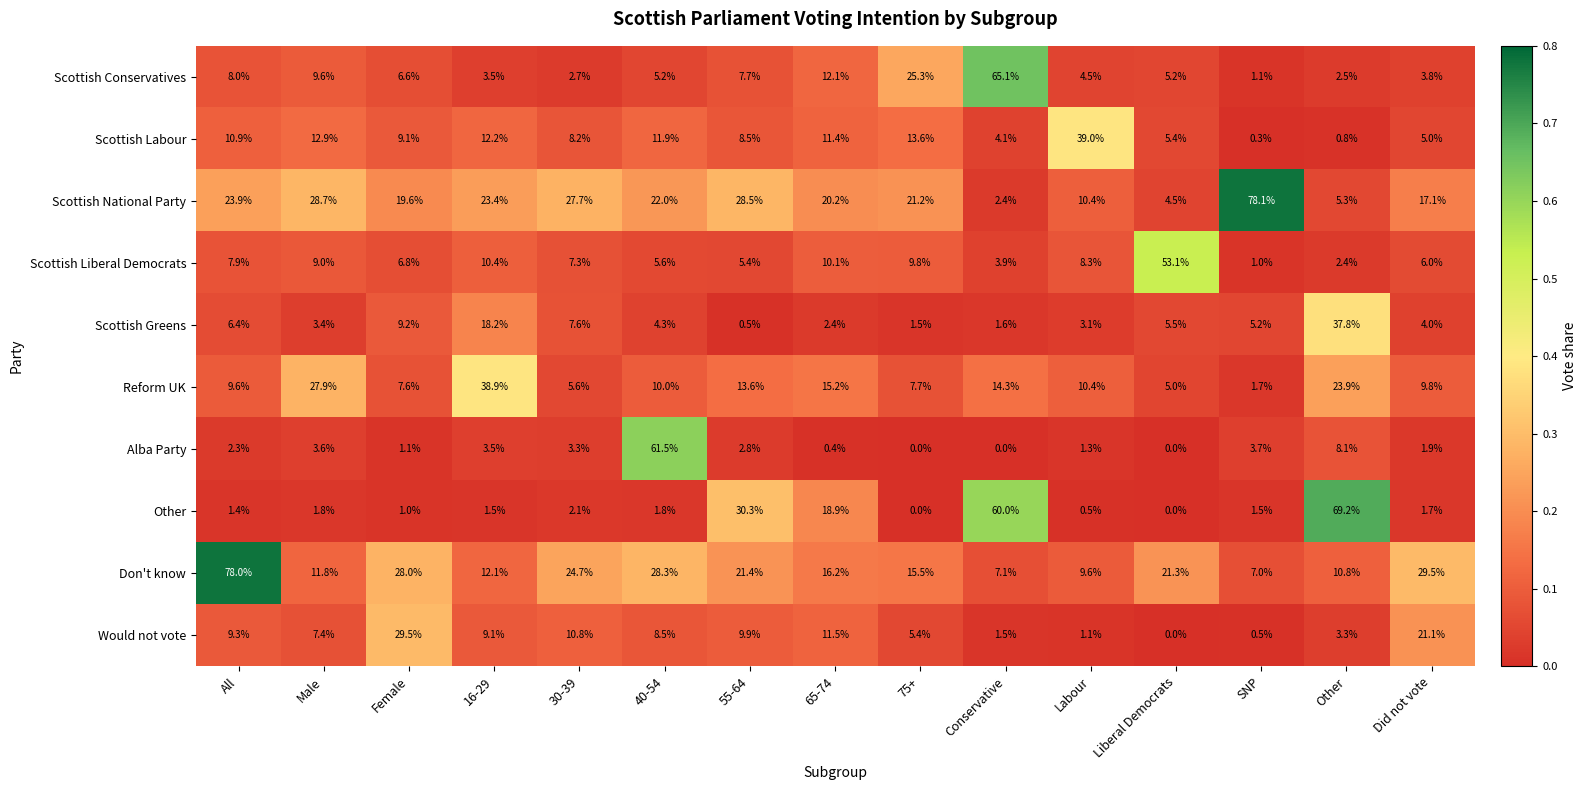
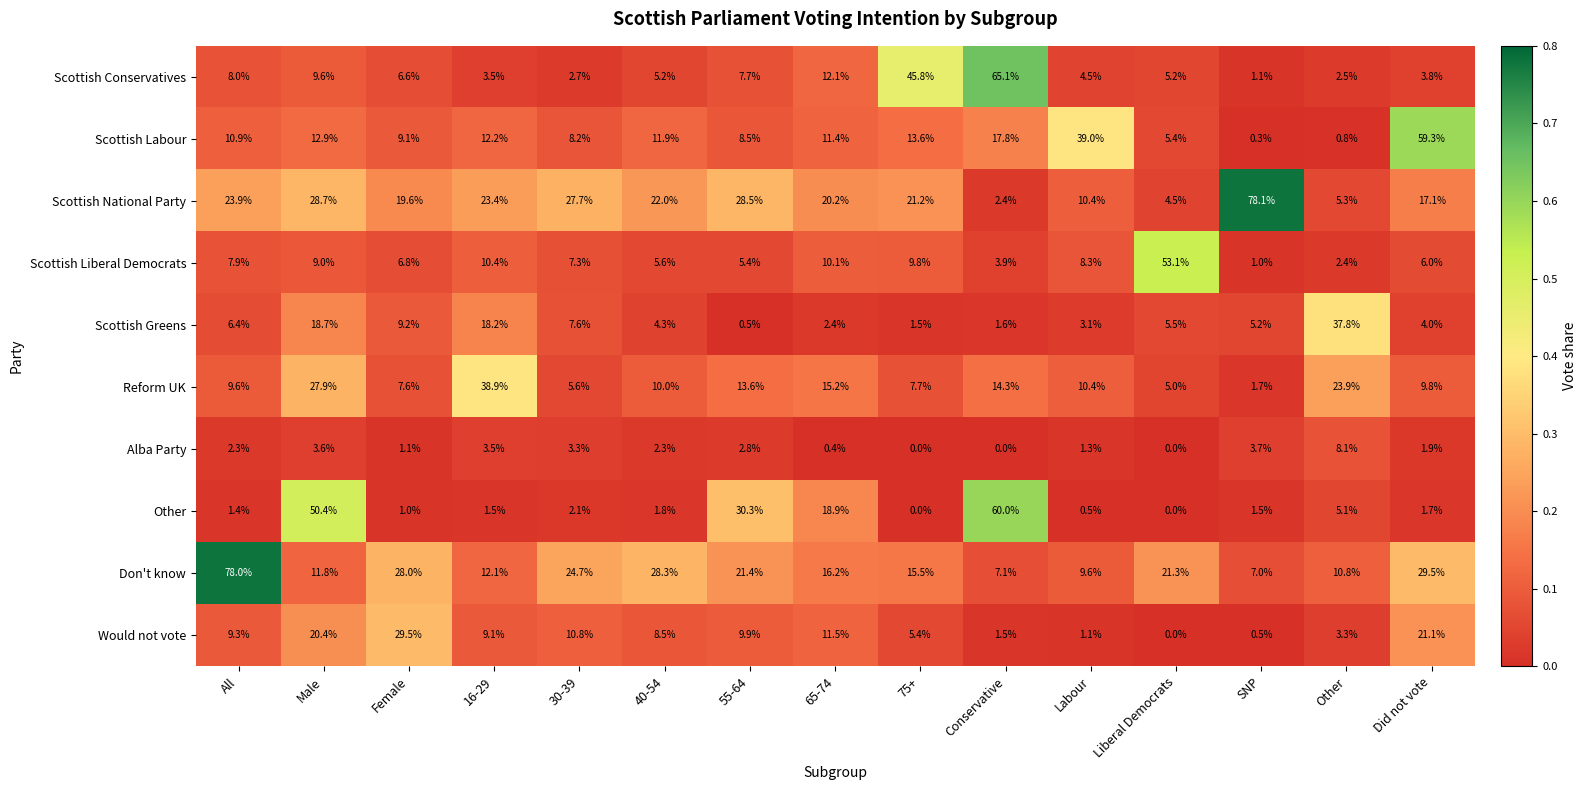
Scottish Conservatives, 75+: 25.3% -> 45.8%
Scottish Labour, Conservative: 4.1% -> 17.8%
Scottish Labour, Did not vote: 5.0% -> 59.3%
Scottish Greens, Male: 3.4% -> 18.7%
Alba Party, 40-54: 61.5% -> 2.3%
Other, Male: 1.8% -> 50.4%
Other, Other: 69.2% -> 5.1%
Would not vote, Male: 7.4% -> 20.4%
